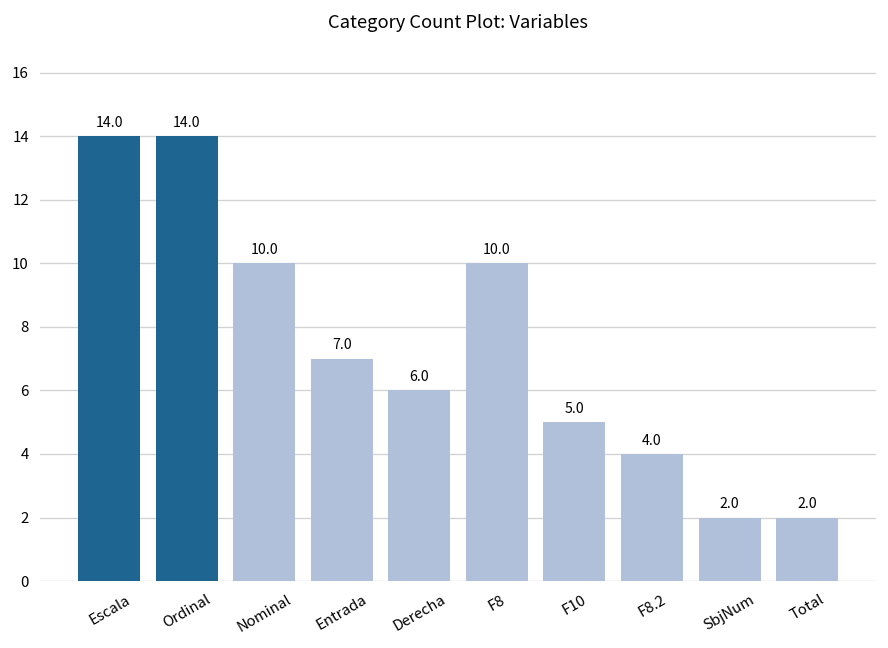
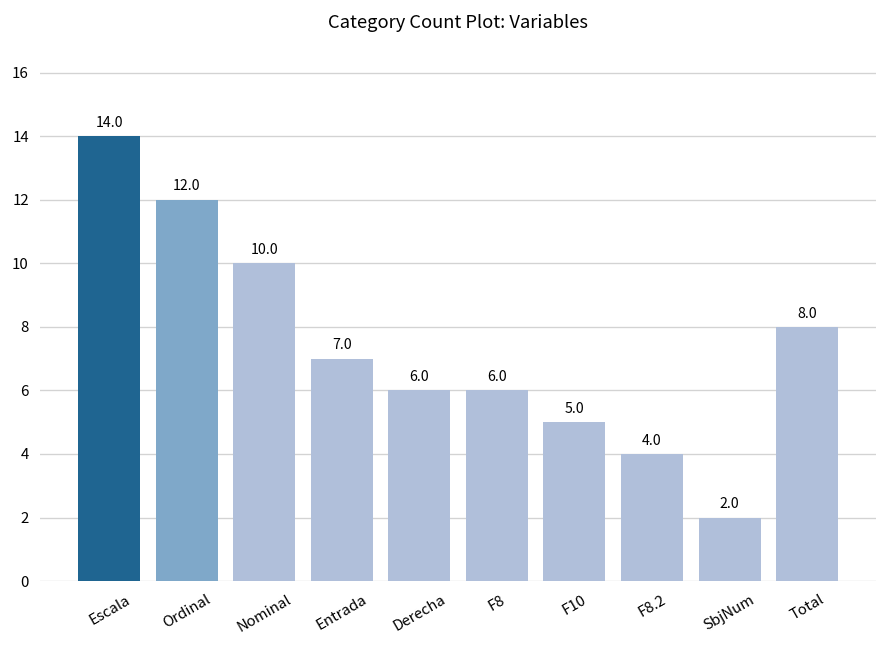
Ordinal: 14.0 -> 12.0
F8: 10.0 -> 6.0
Total: 2.0 -> 8.0
